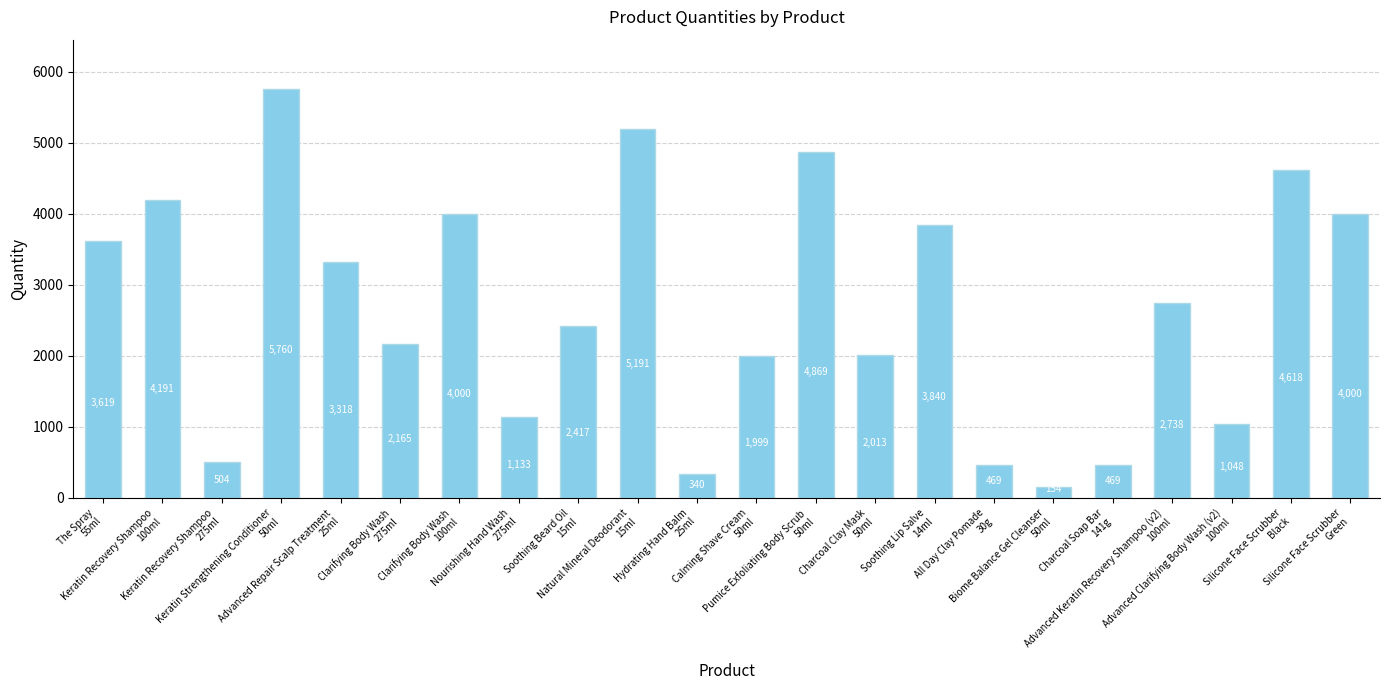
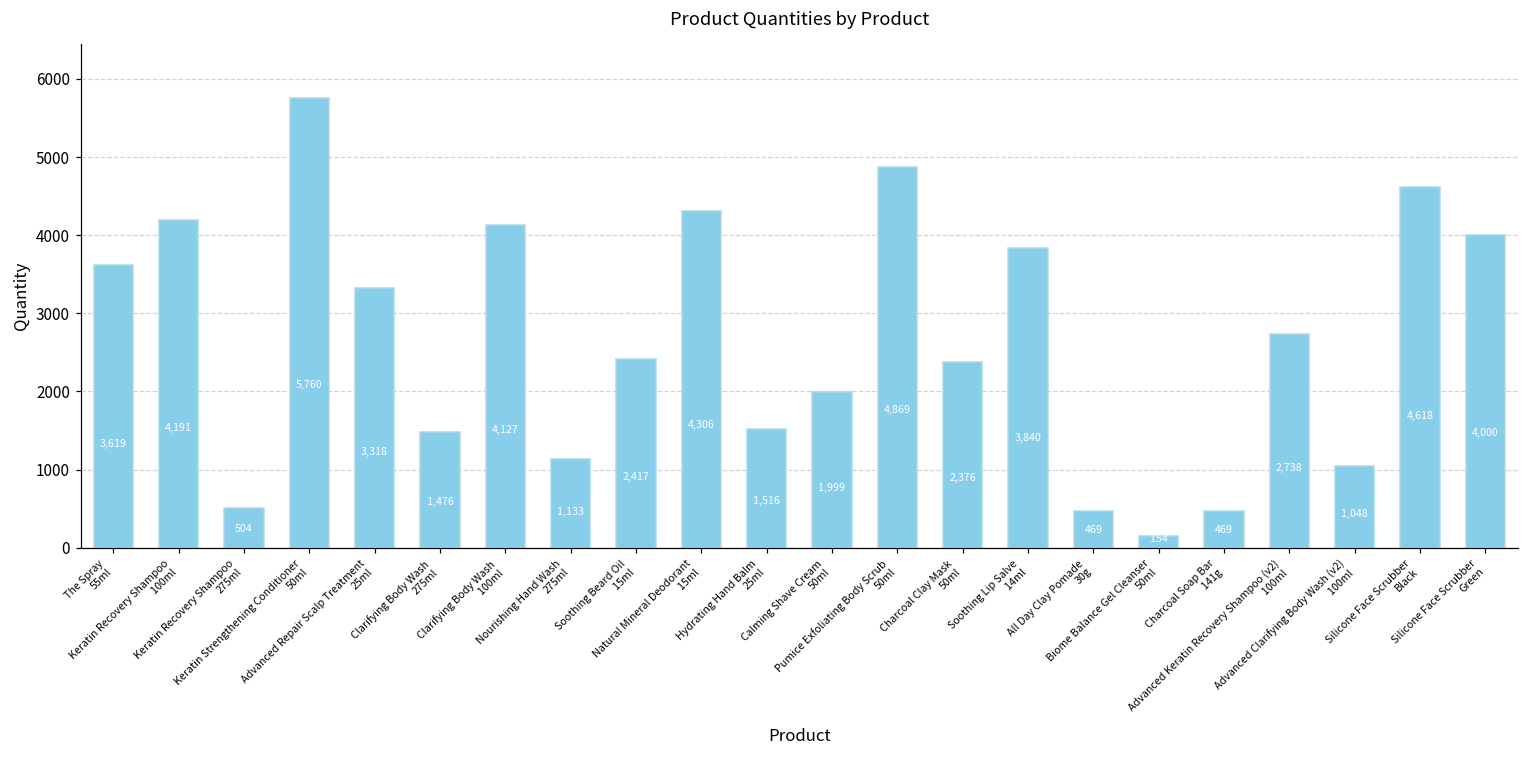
Clarifying Body Wash 275ml: 2,165 -> 1,476
Clarifying Body Wash 100ml: 4,000 -> 4,127
Natural Mineral Deodorant 15ml: 5,191 -> 4,306
Hydrating Hand Balm 25ml: 340 -> 1,516
Charcoal Clay Mask 50ml: 2,013 -> 2,376
